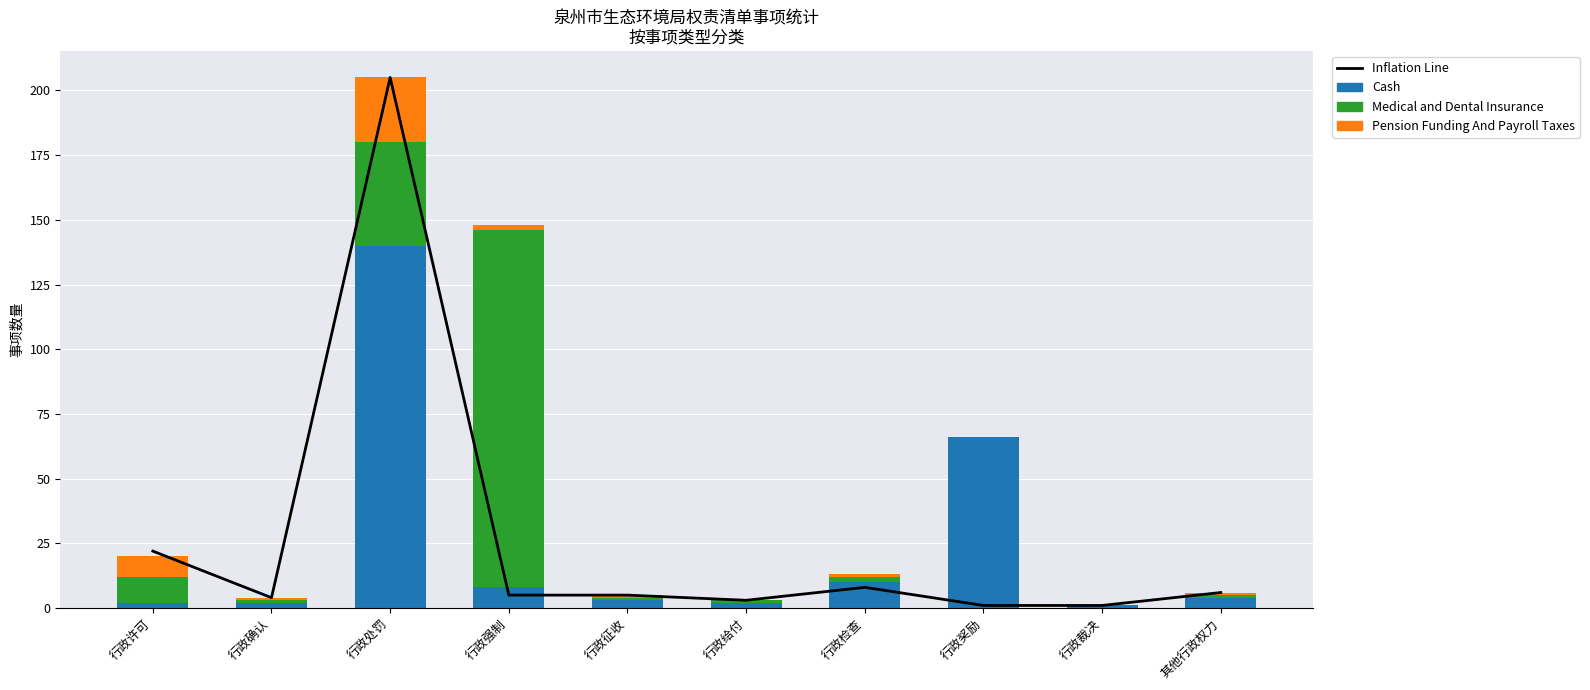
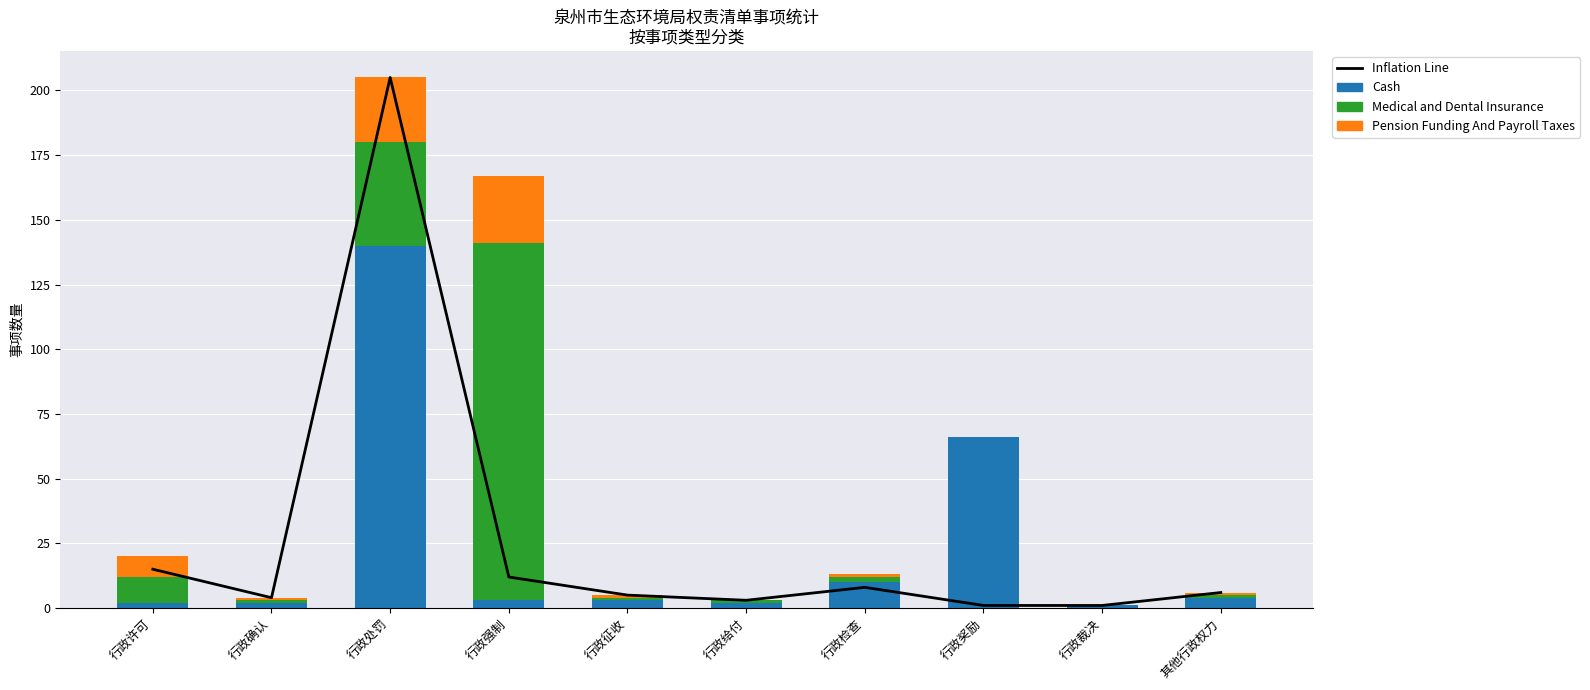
Inflation Line, 行政许可: 22 -> 15
Inflation Line, 行政强制: 5 -> 12
Cash, 行政强制: 8 -> 3
Pension Funding And Payroll Taxes, 行政强制: 2 -> 26
